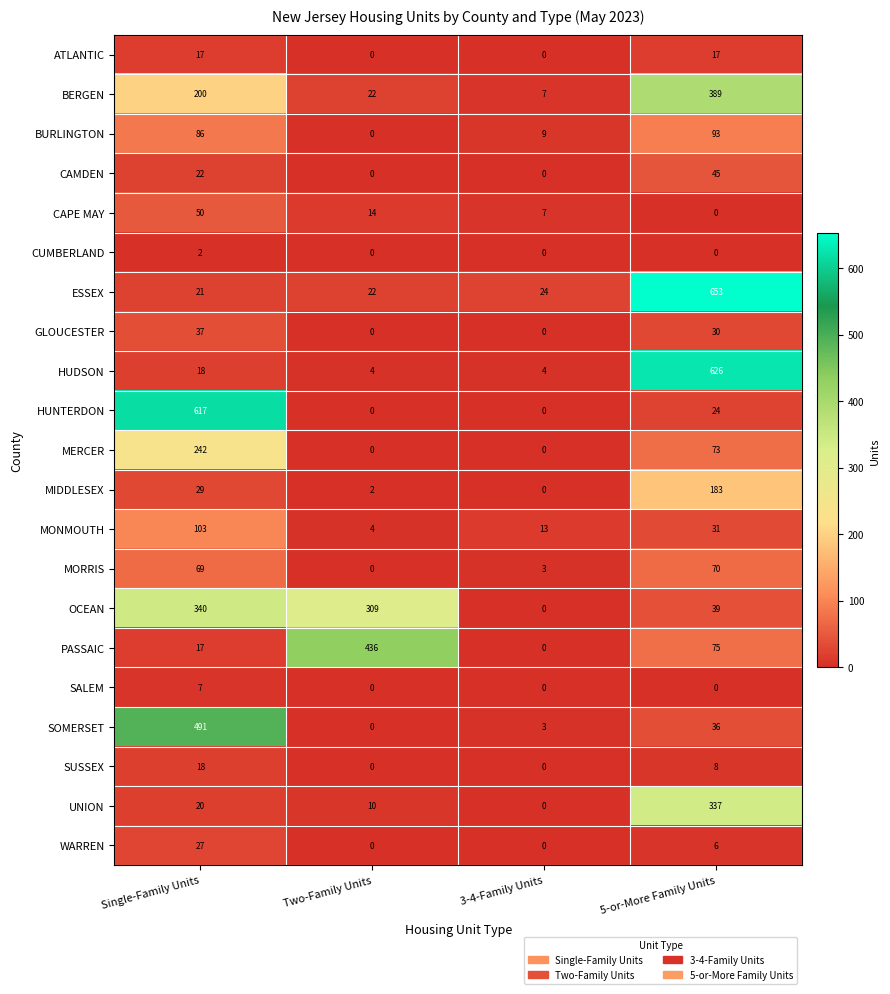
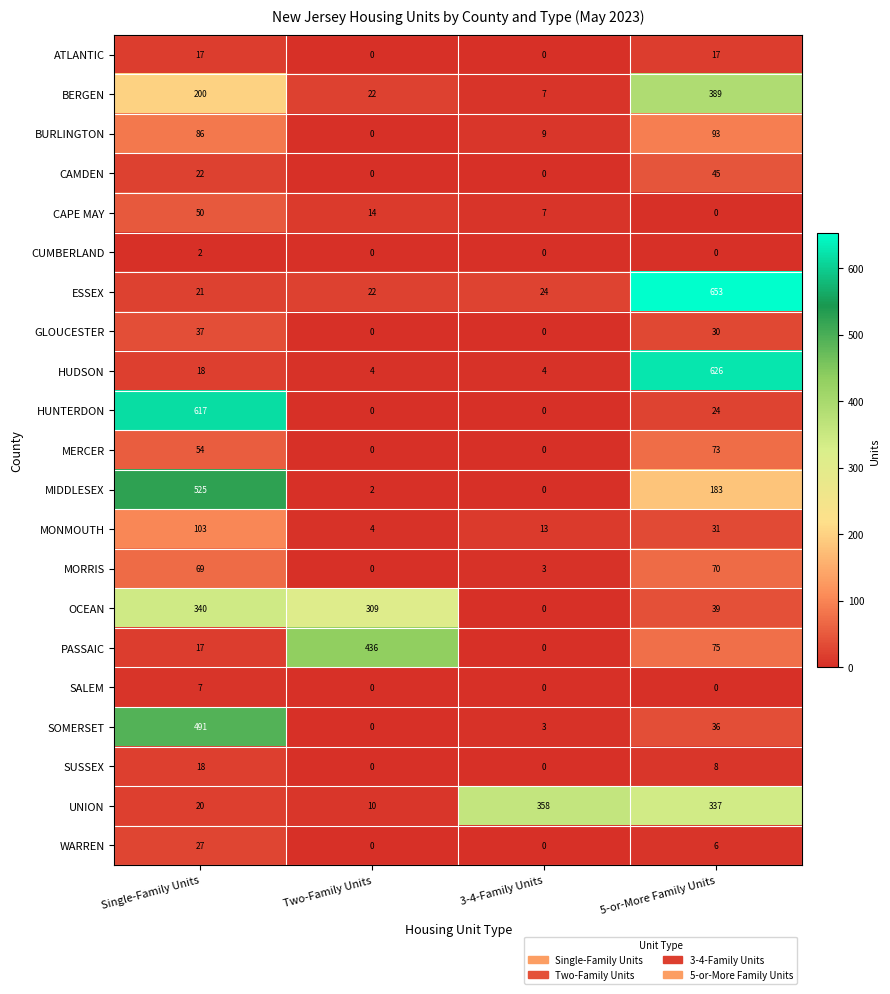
MERCER, Single-Family Units: 242 -> 54
MIDDLESEX, Single-Family Units: 29 -> 525
UNION, 3-4-Family Units: 0 -> 358
